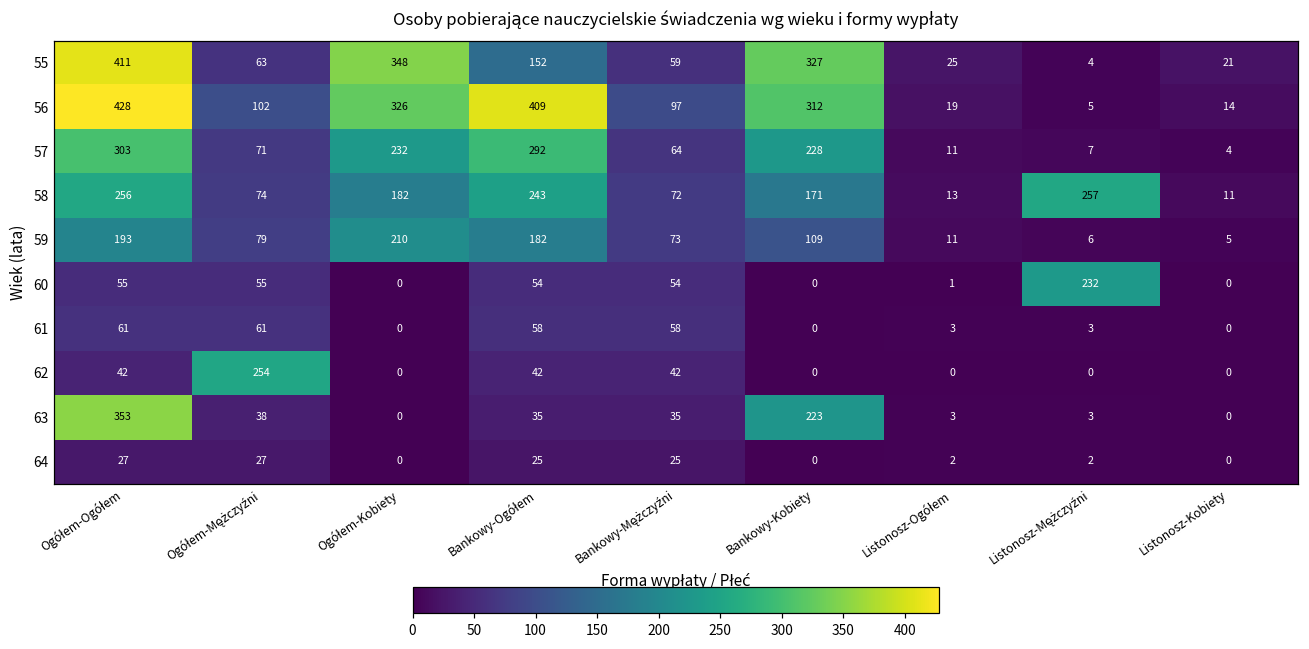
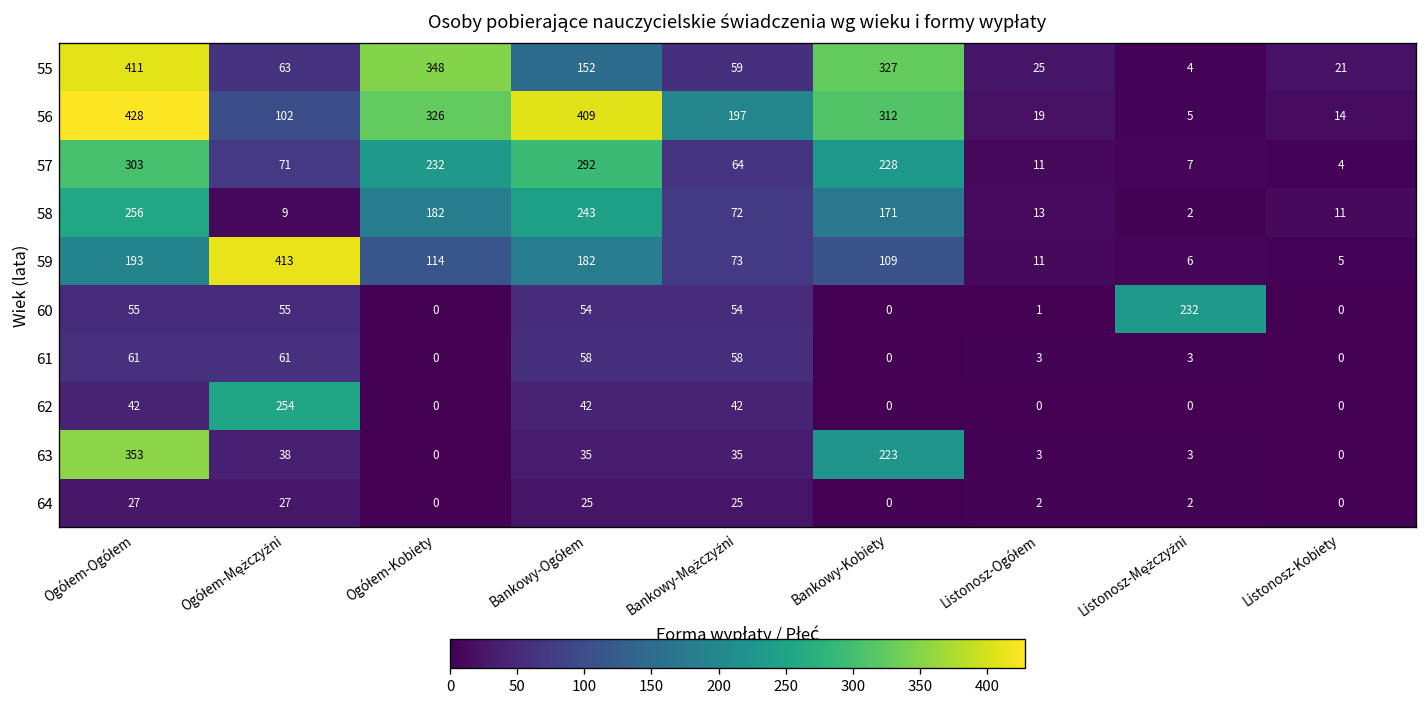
56, Bankowy-Mężczyźni: 97 -> 197
58, Ogółem-Mężczyźni: 74 -> 9
58, Listonosz-Mężczyźni: 257 -> 2
59, Ogółem-Mężczyźni: 79 -> 413
59, Ogółem-Kobiety: 210 -> 114
